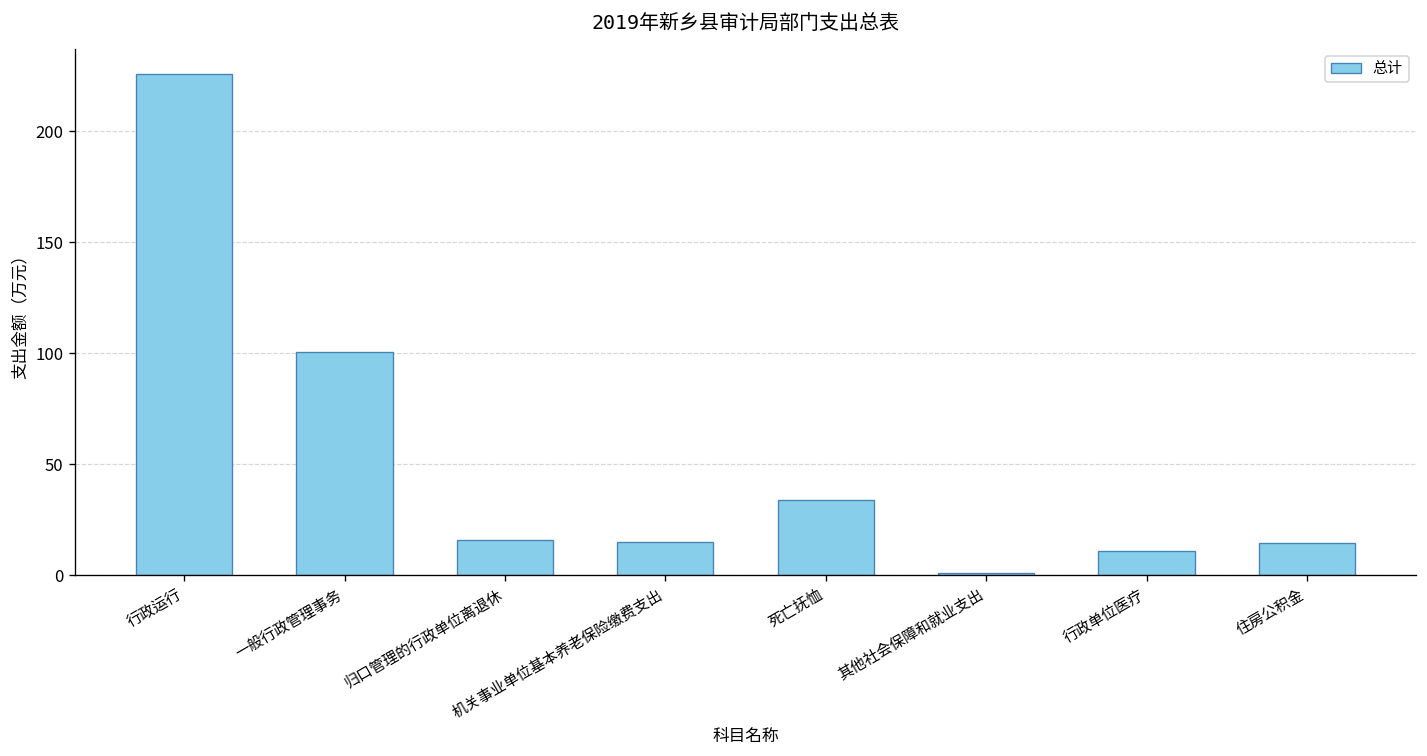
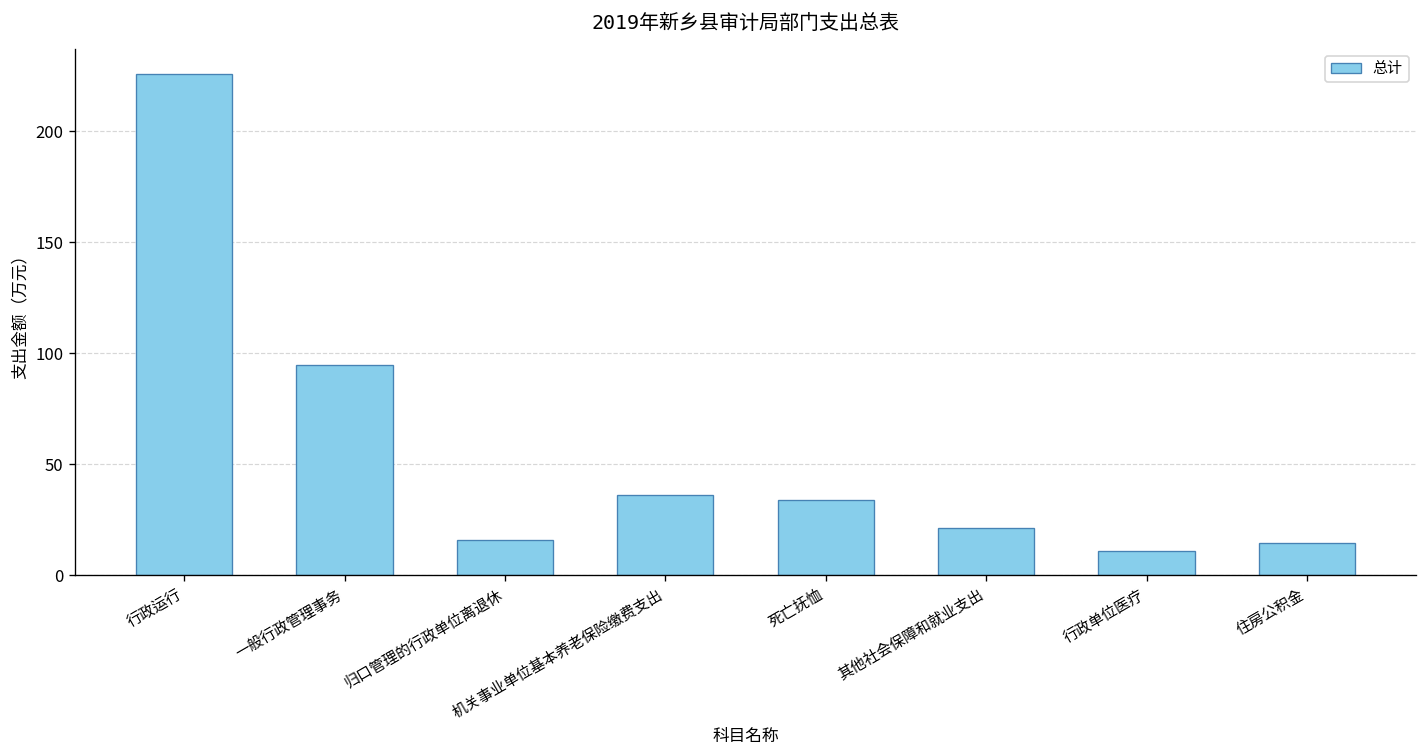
一般行政管理事务: 101 -> 95
机关事业单位基本养老保险缴费支出: 15 -> 36
其他社会保障和就业支出: 1 -> 22
